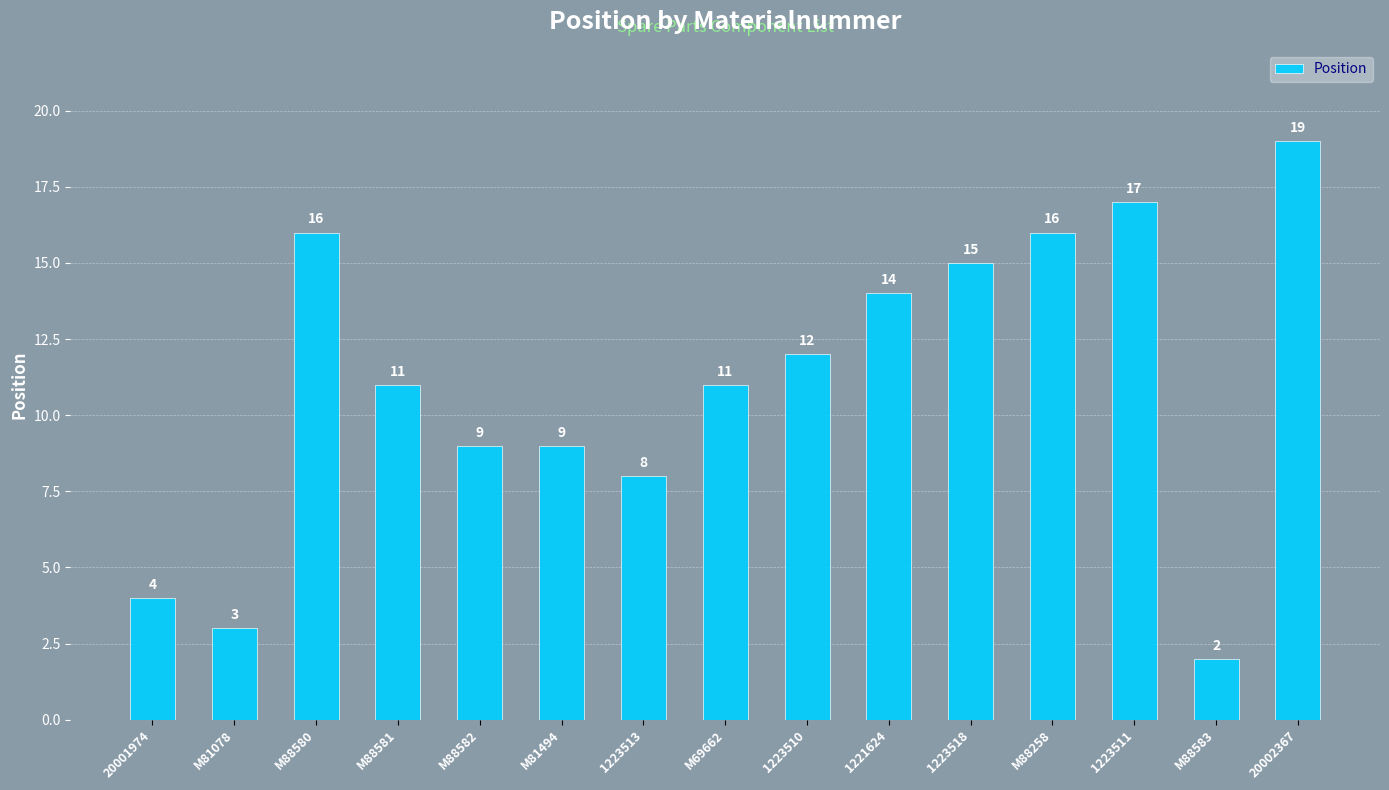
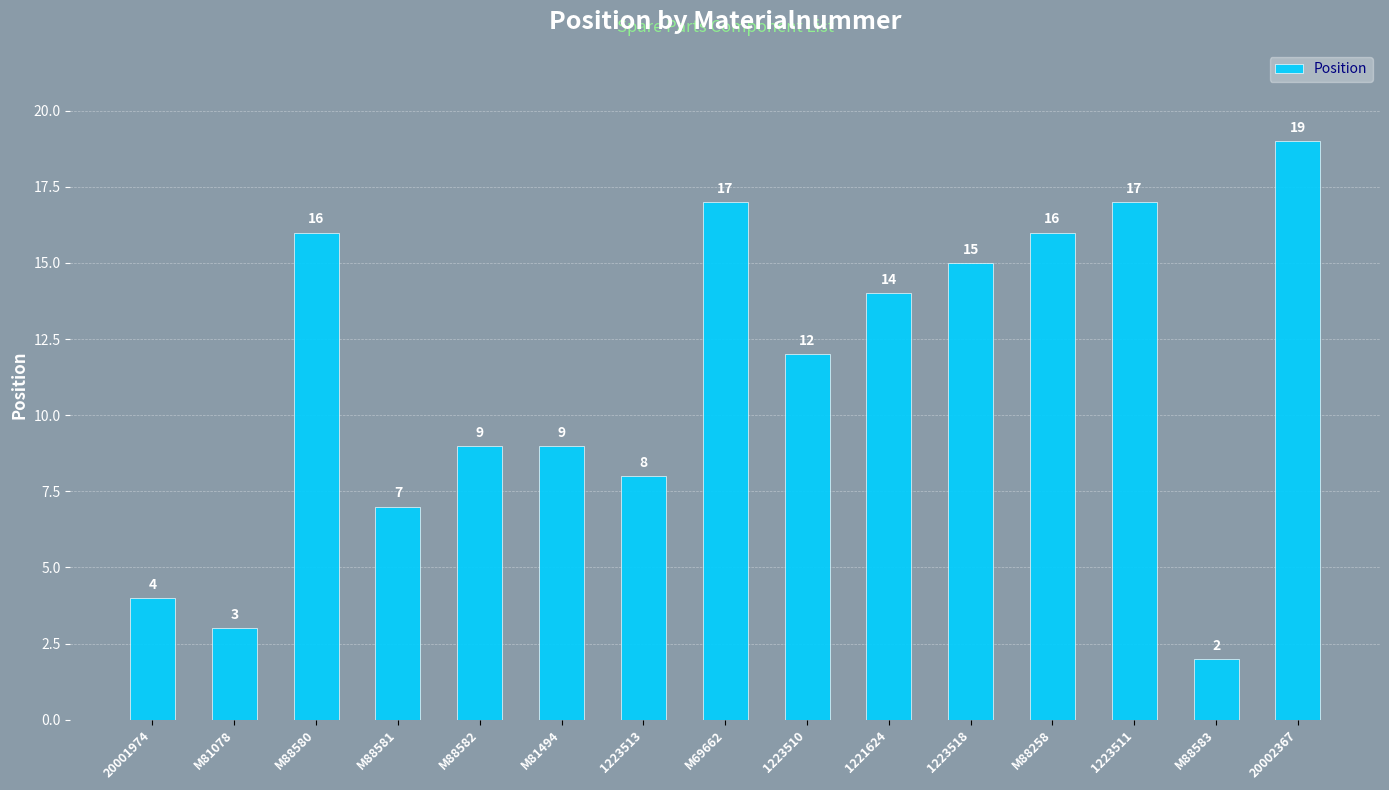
M88581: 11 -> 7
M69662: 11 -> 17
